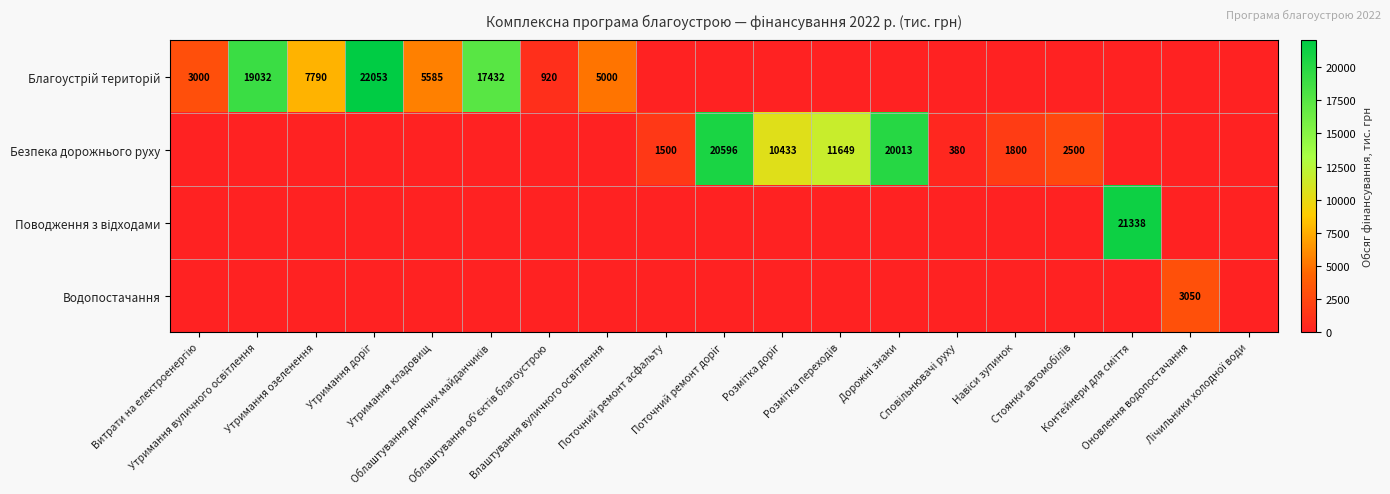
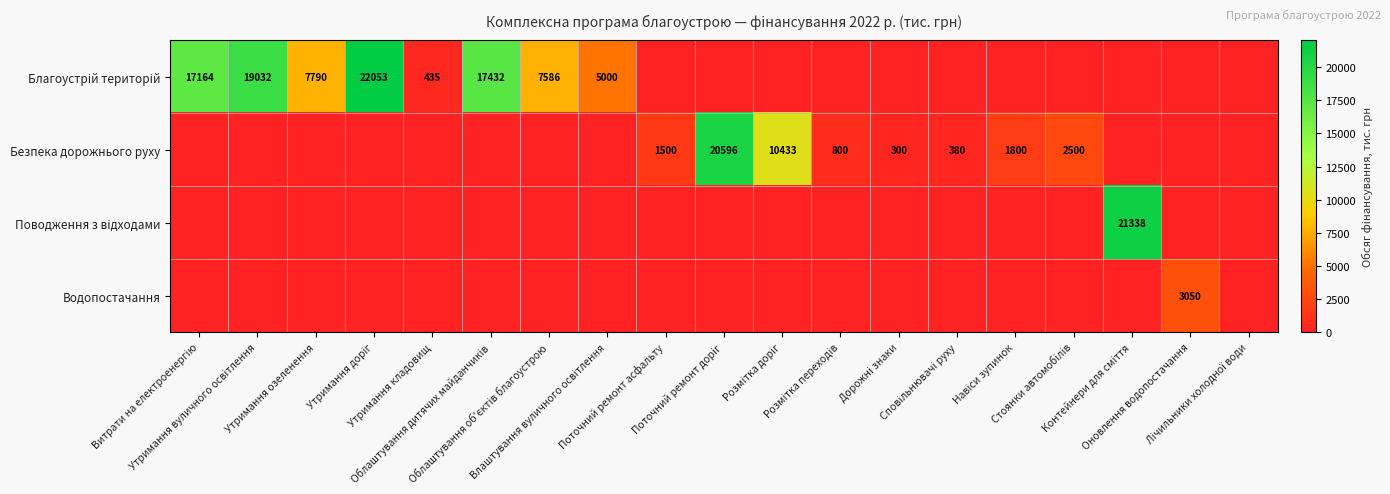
Благоустрій територій, Витрати на електроенергію: 3000 -> 17164
Благоустрій територій, Утримання кладовищ: 5585 -> 435
Благоустрій територій, Облаштування об'єктів благоустрою: 920 -> 7586
Безпека дорожнього руху, Розмітка переходів: 11649 -> 800
Безпека дорожнього руху, Дорожні знаки: 20013 -> 300
